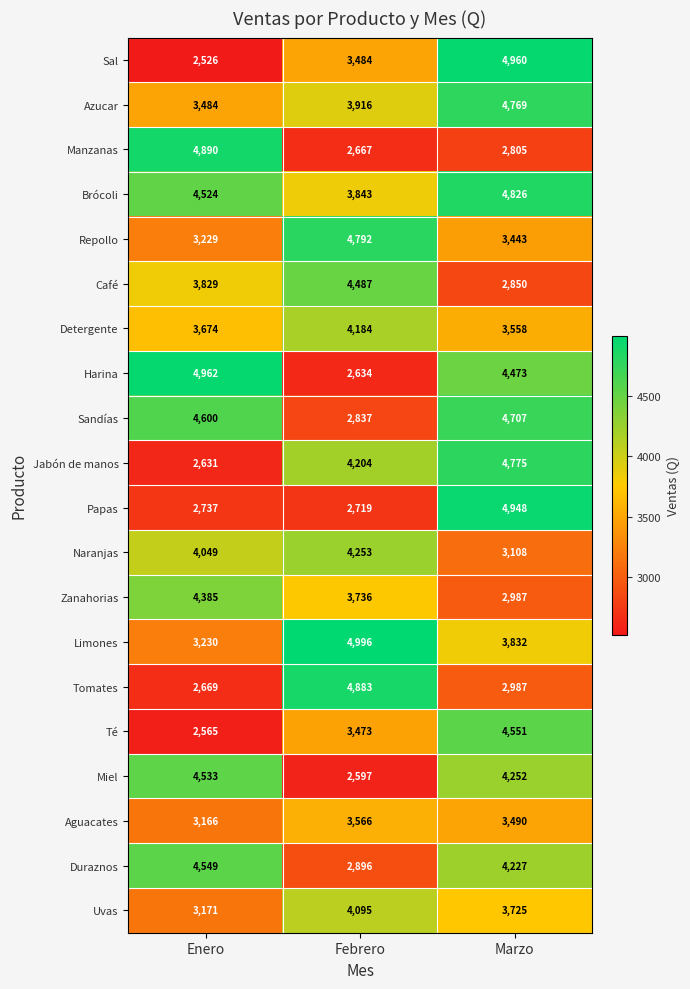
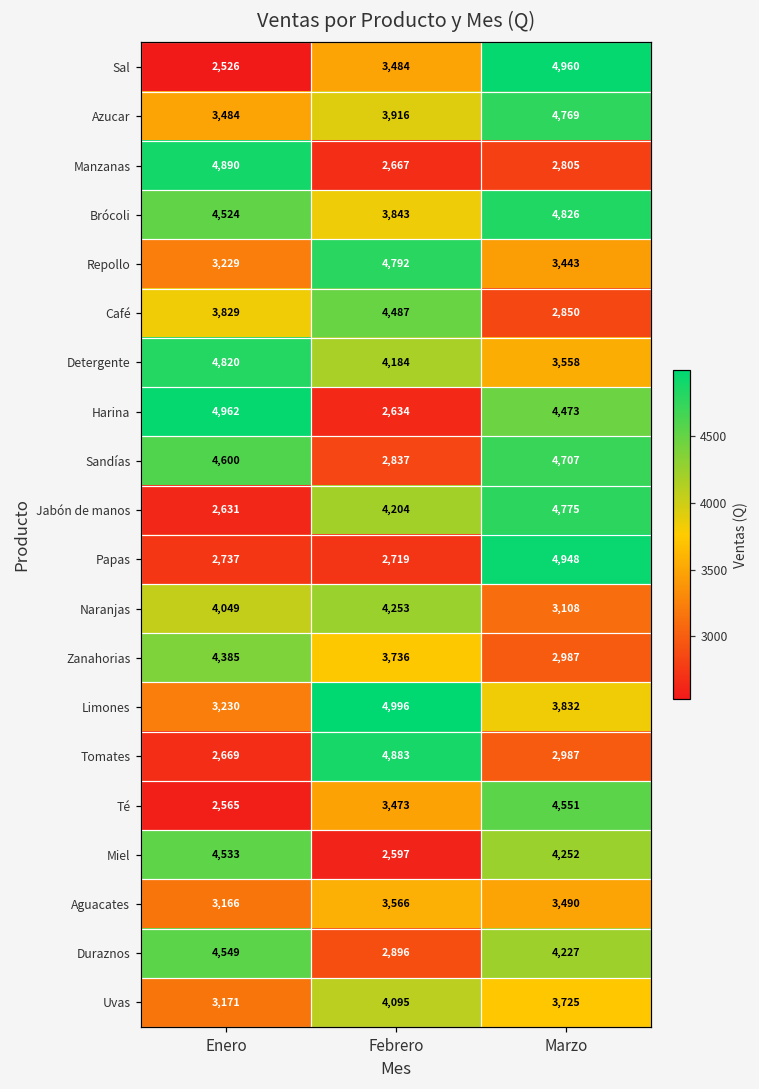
Detergente, Enero: 3,674 -> 4,820
